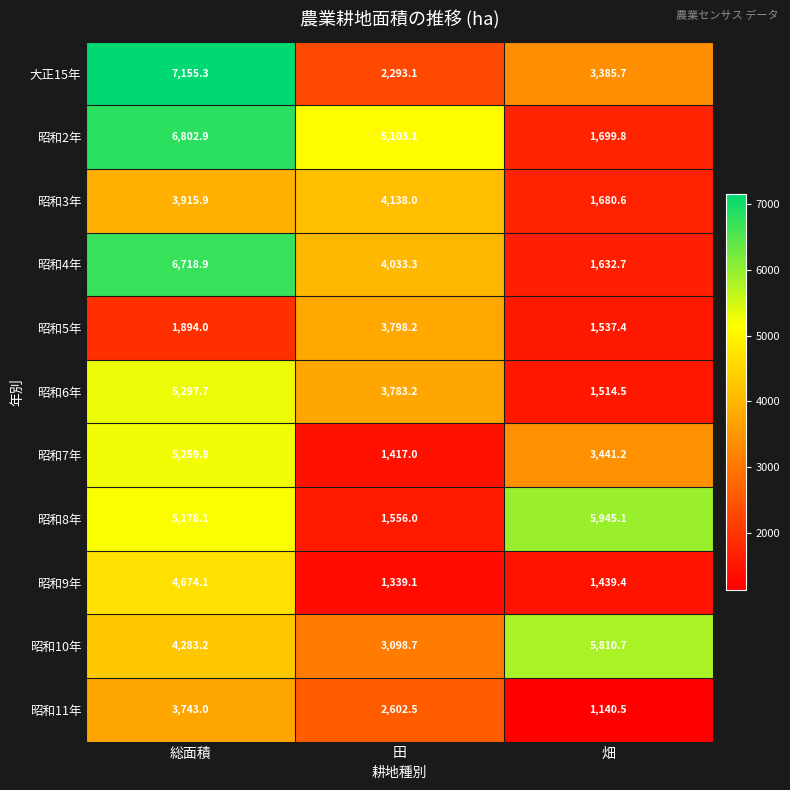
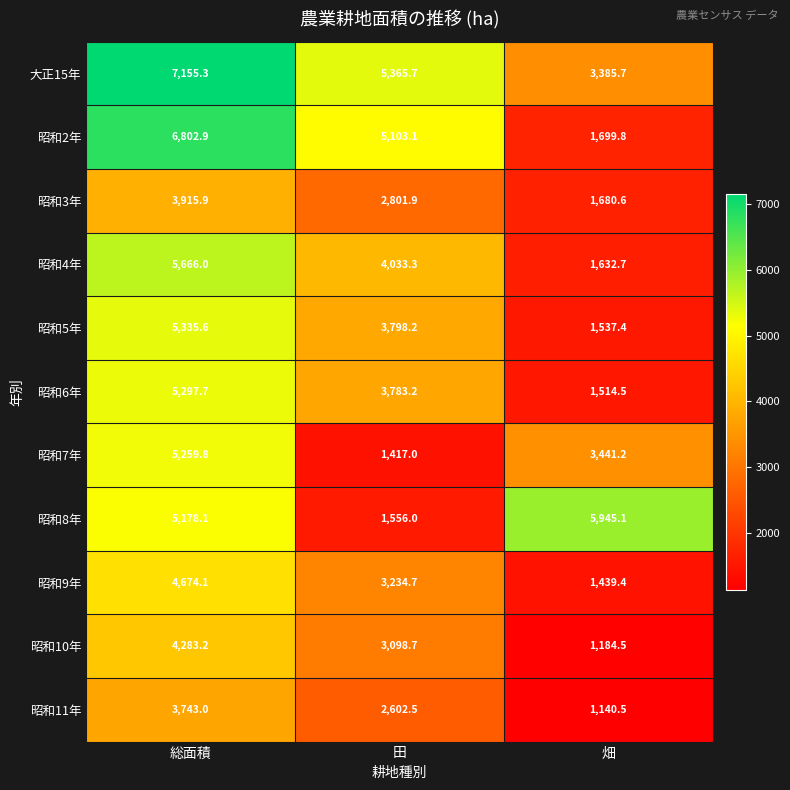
大正15年, 田: 2,293.1 -> 5,365.7
昭和3年, 田: 4,138.0 -> 2,801.9
昭和4年, 総面積: 6,718.9 -> 5,666.0
昭和5年, 総面積: 1,894.0 -> 5,335.6
昭和9年, 田: 1,339.1 -> 3,234.7
昭和10年, 畑: 5,810.7 -> 1,184.5
